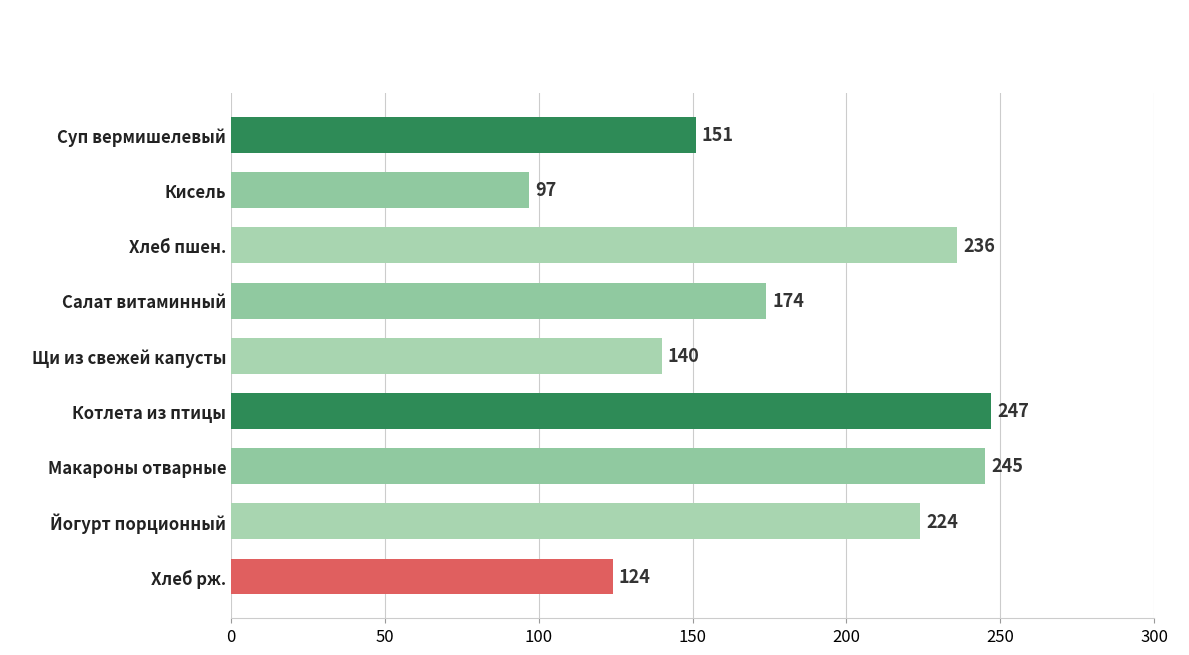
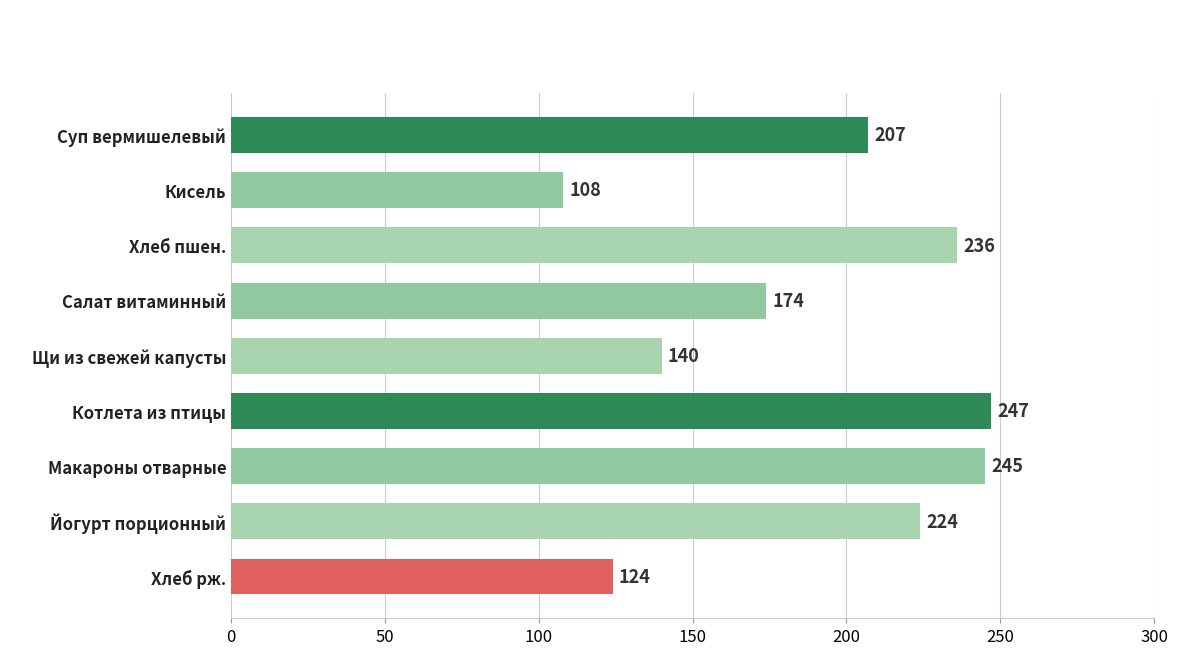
Суп вермишелевый: 151 -> 207
Кисель: 97 -> 108
